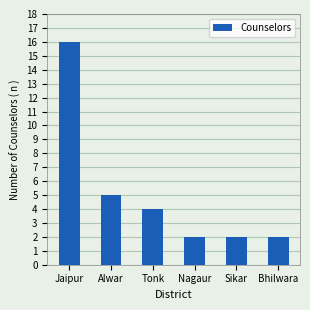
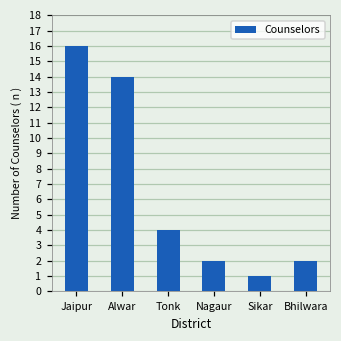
Alwar: 5 -> 14
Sikar: 2 -> 1
